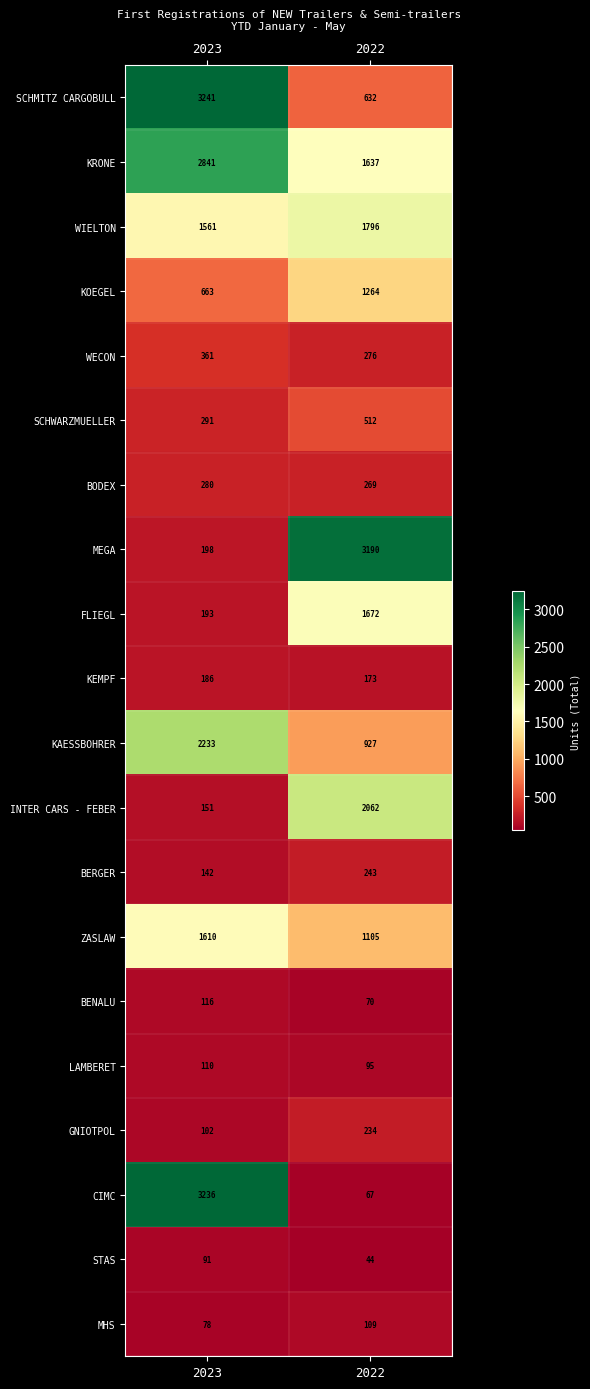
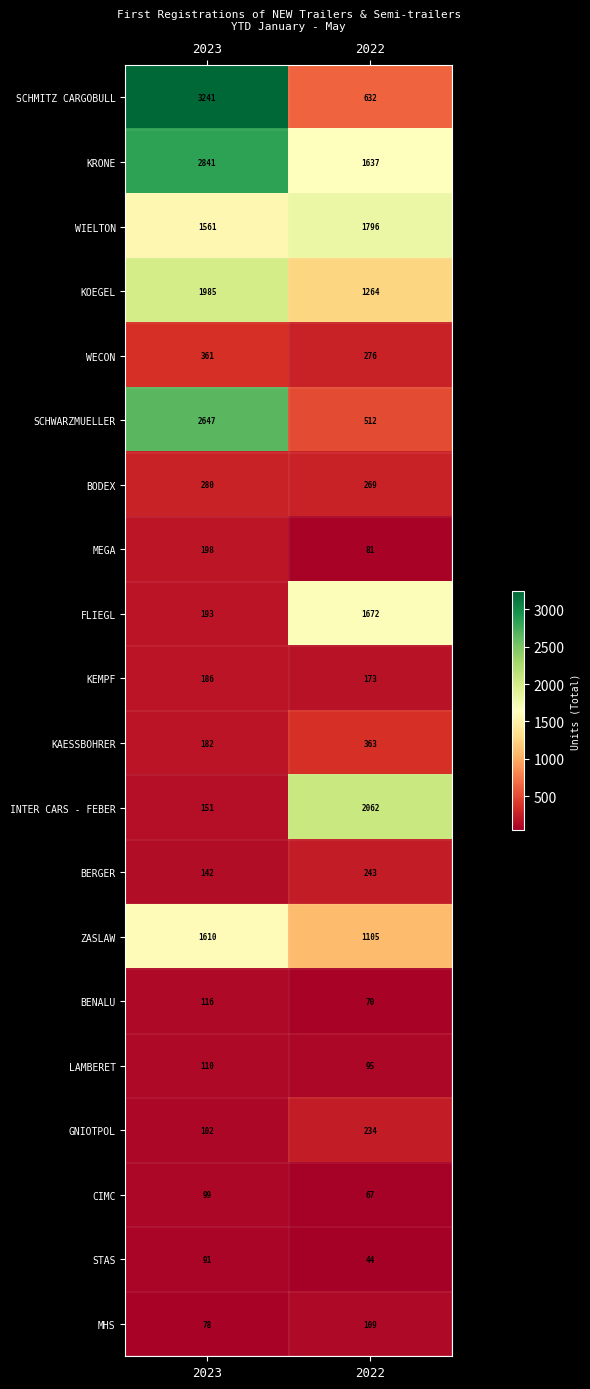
KOEGEL, 2023: 663 -> 1985
SCHWARZMUELLER, 2023: 291 -> 2647
MEGA, 2022: 3190 -> 81
KAESSBOHRER, 2023: 2233 -> 182
KAESSBOHRER, 2022: 927 -> 363
CIMC, 2023: 3236 -> 99
